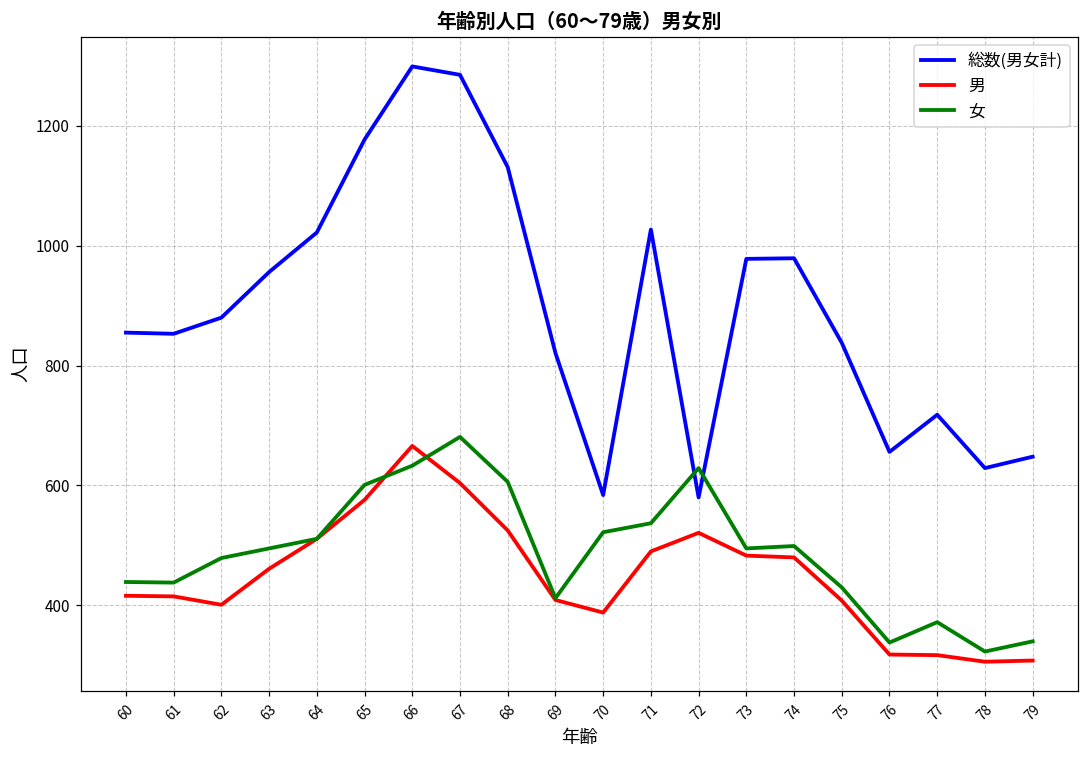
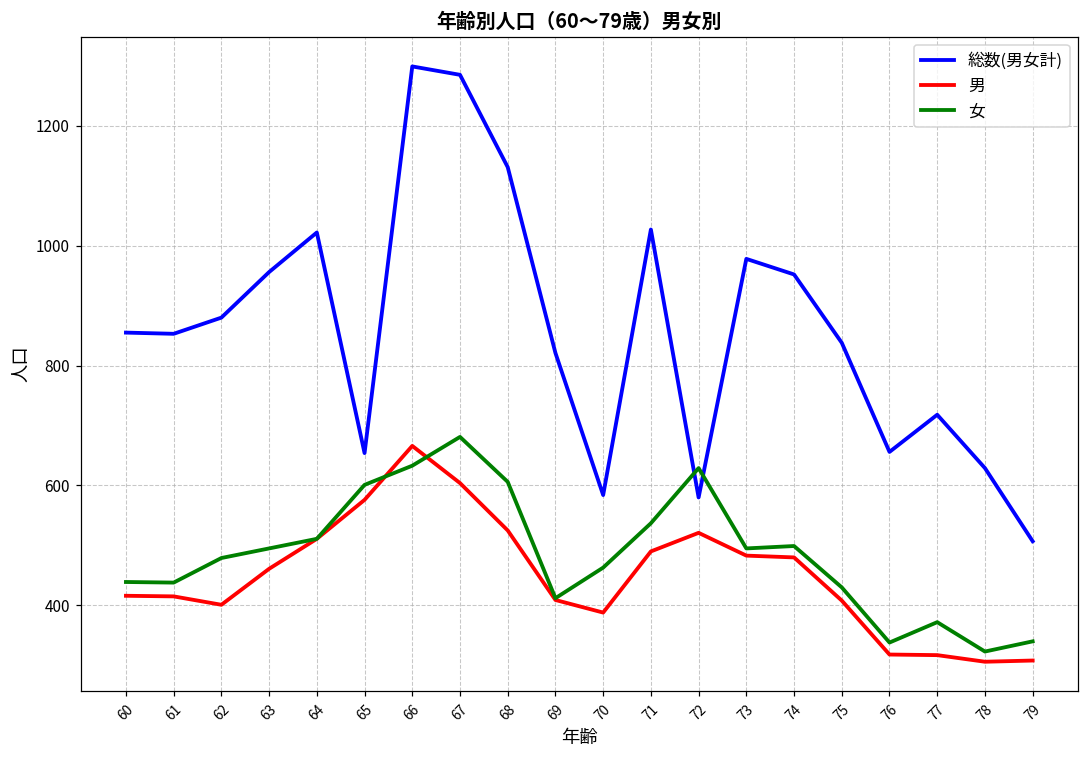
総数(男女計), 65: 1180 -> 650
女, 70: 520 -> 460
総数(男女計), 74: 980 -> 950
総数(男女計), 79: 650 -> 510
